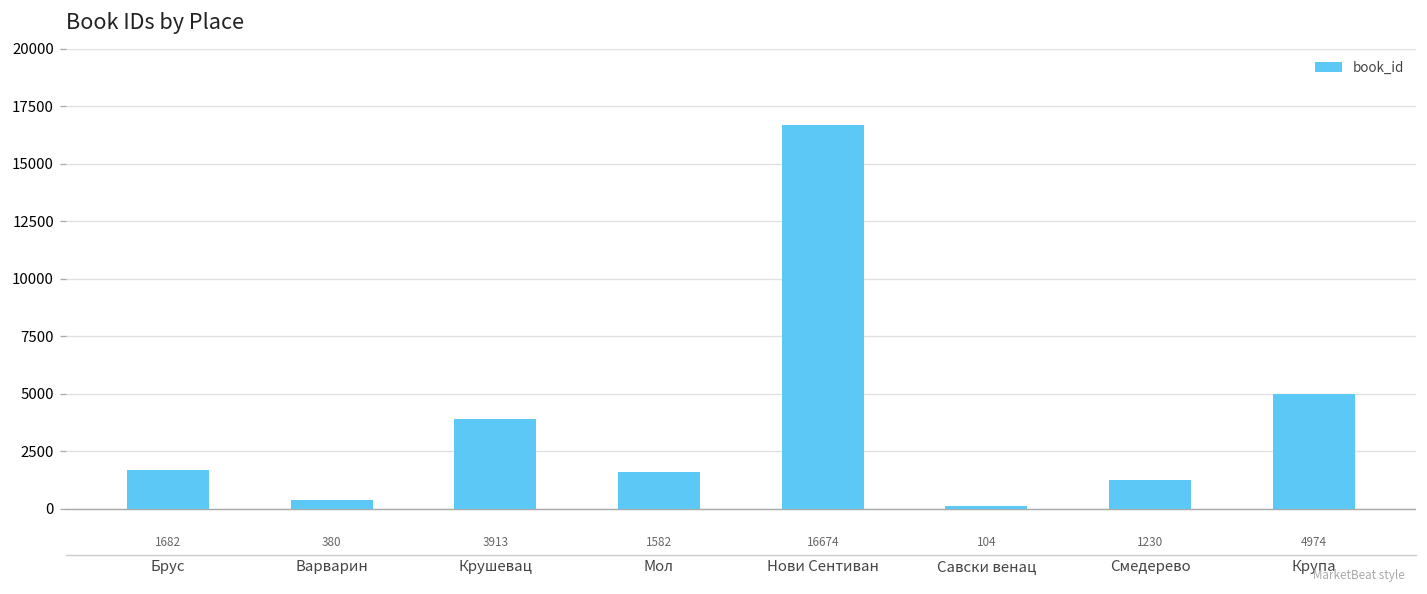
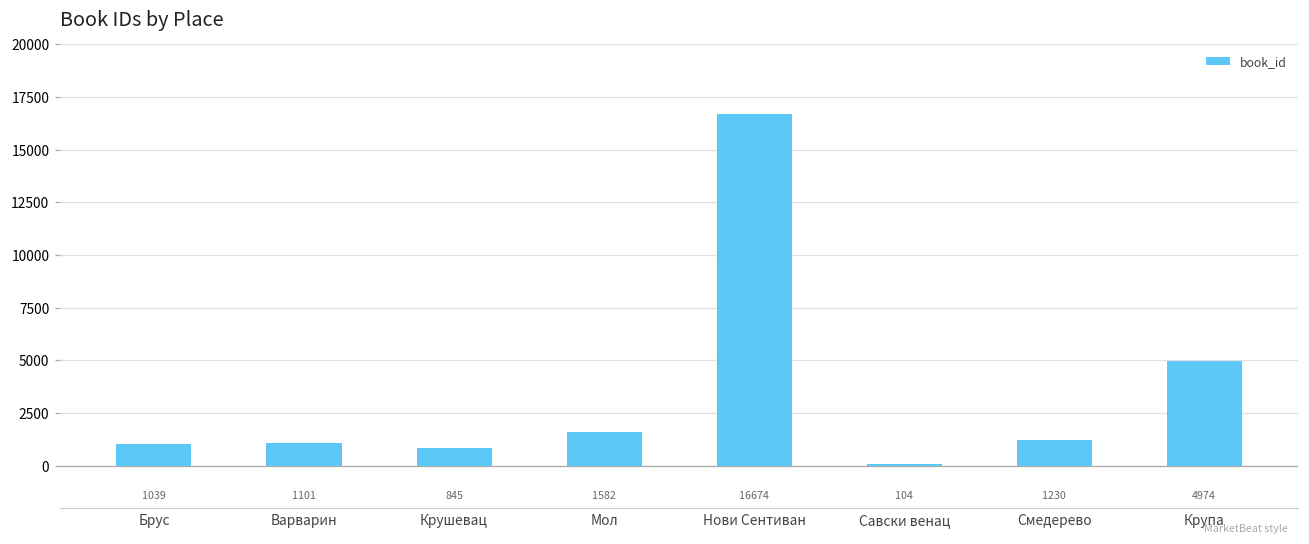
Брус: 1682 -> 1039
Варварин: 380 -> 1101
Крушевац: 3913 -> 845
